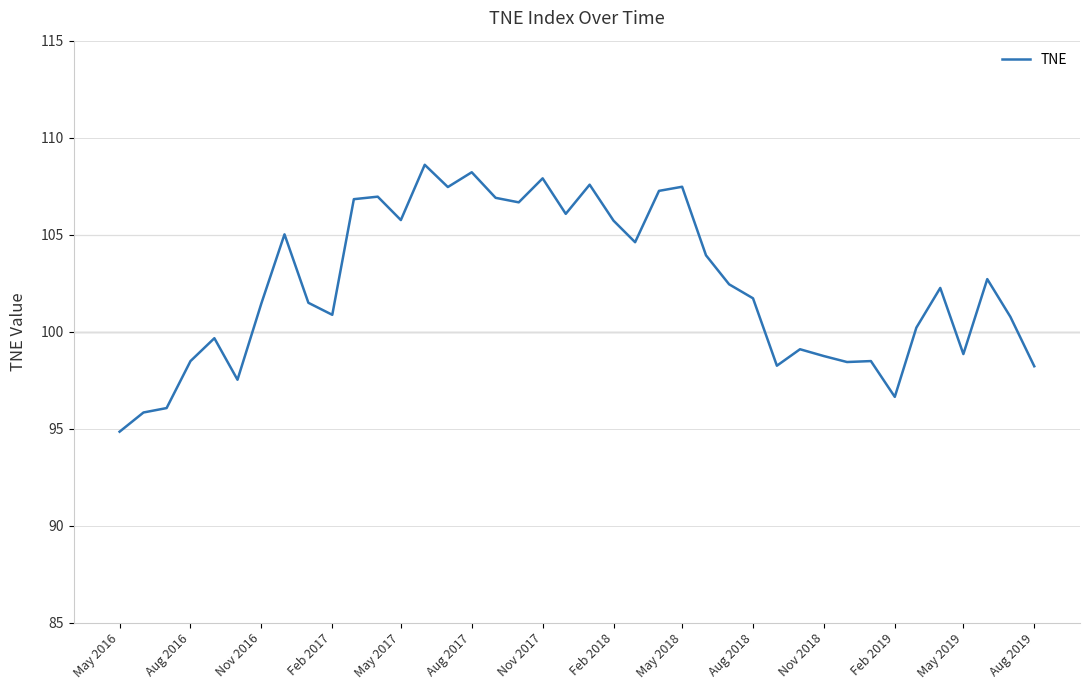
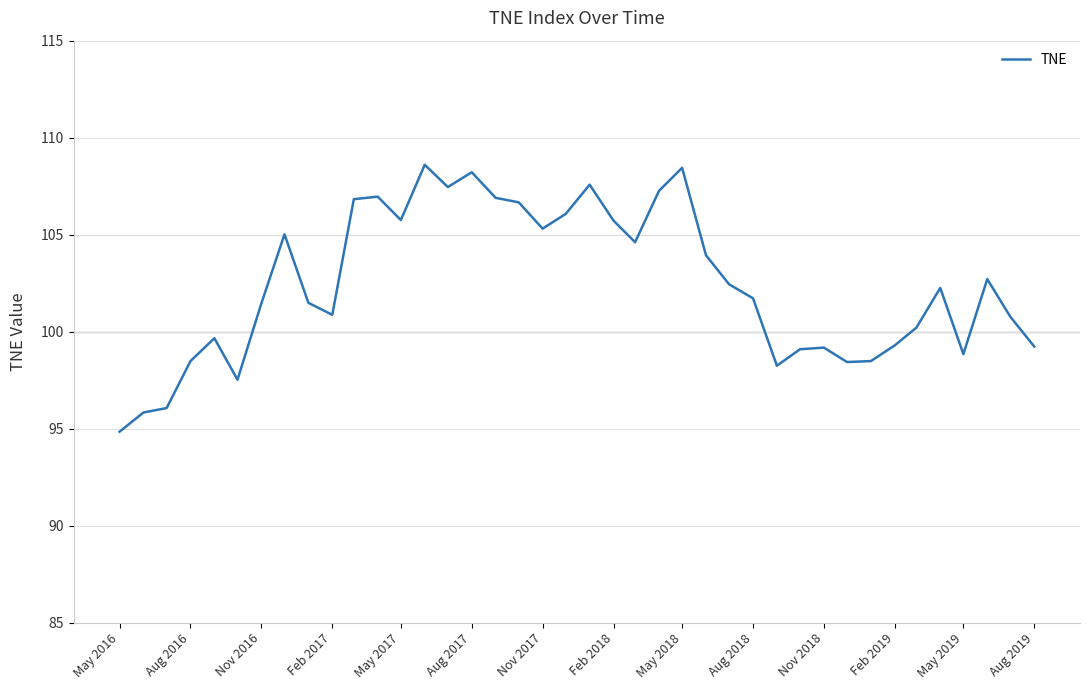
Nov 2017: 107.9 -> 105.3
May 2018: 107.5 -> 108.4
Nov 2018: 98.7 -> 99.2
Feb 2019: 96.6 -> 99.3
Aug 2019: 98.2 -> 99.2
